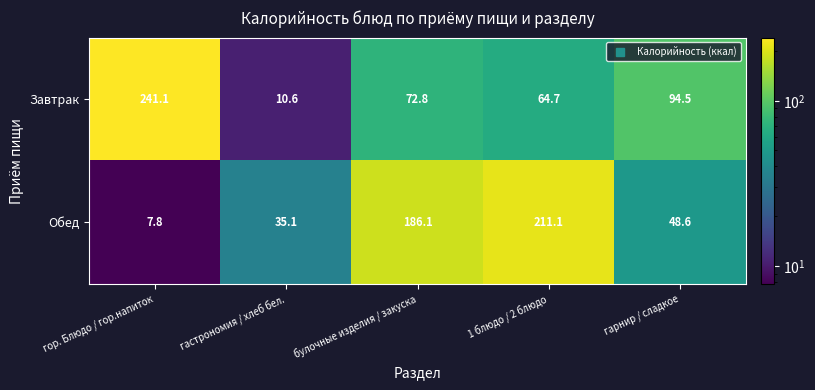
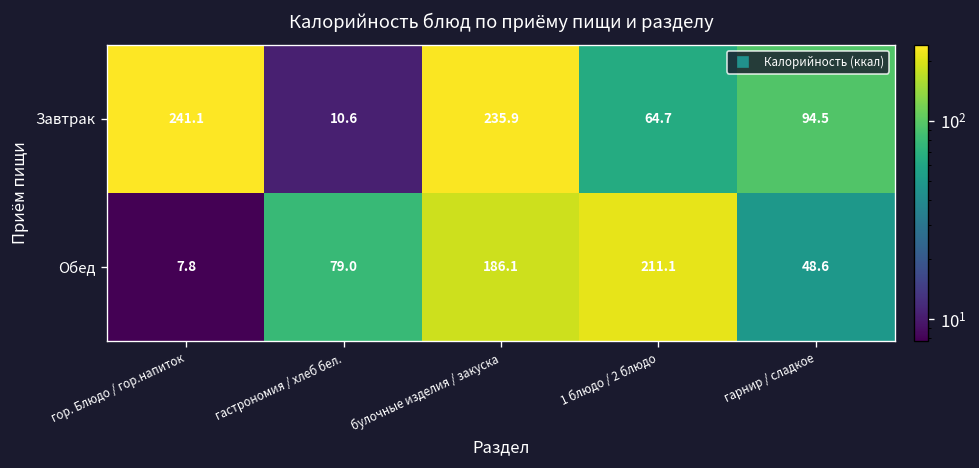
Завтрак, булочные изделия / закуска: 72.8 -> 235.9
Обед, гастрономия / хлеб бел.: 35.1 -> 79.0
